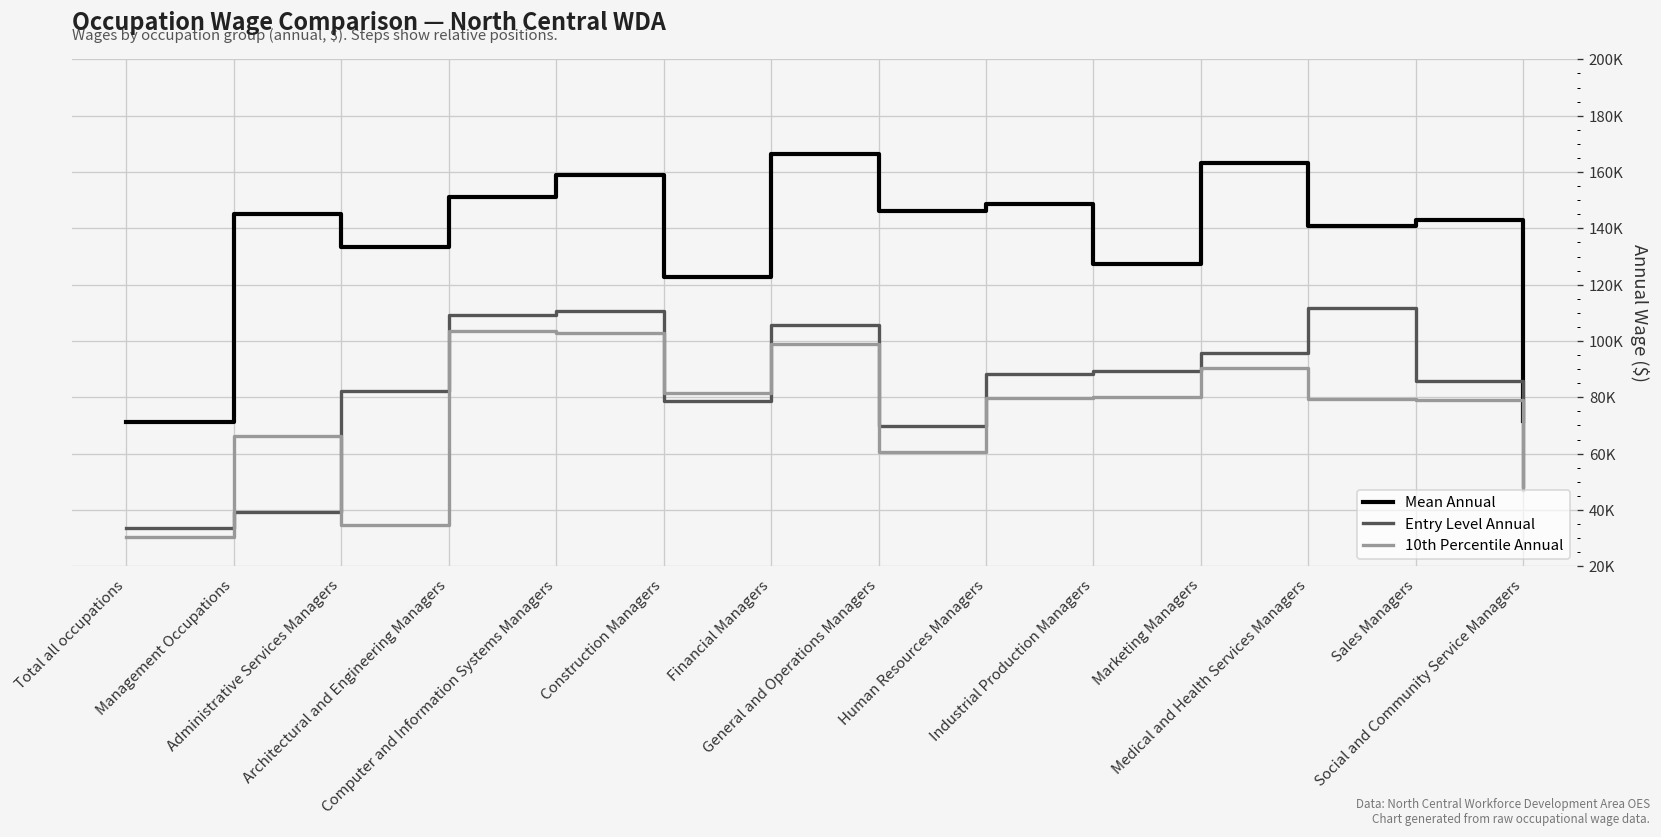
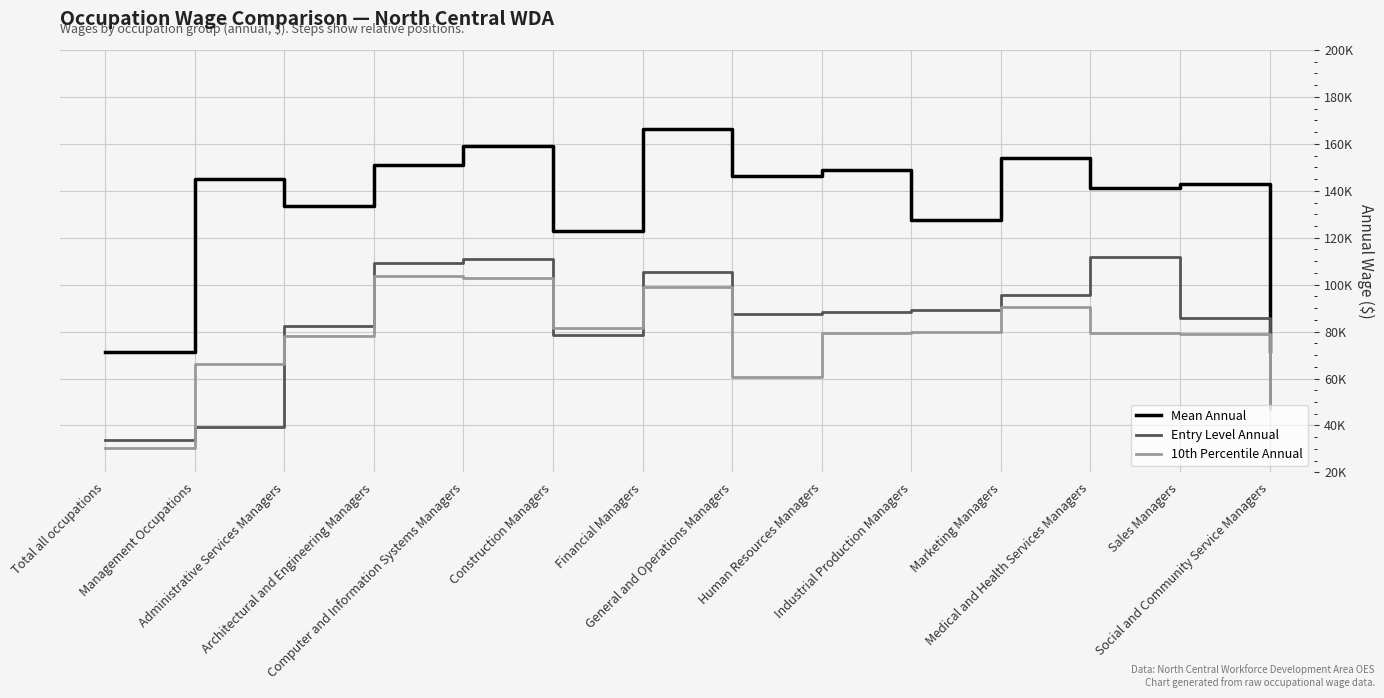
10th Percentile Annual, Administrative Services Managers: 35000 -> 78000
Entry Level Annual, General and Operations Managers: 70000 -> 87000
Mean Annual, Marketing Managers: 163000 -> 154000
